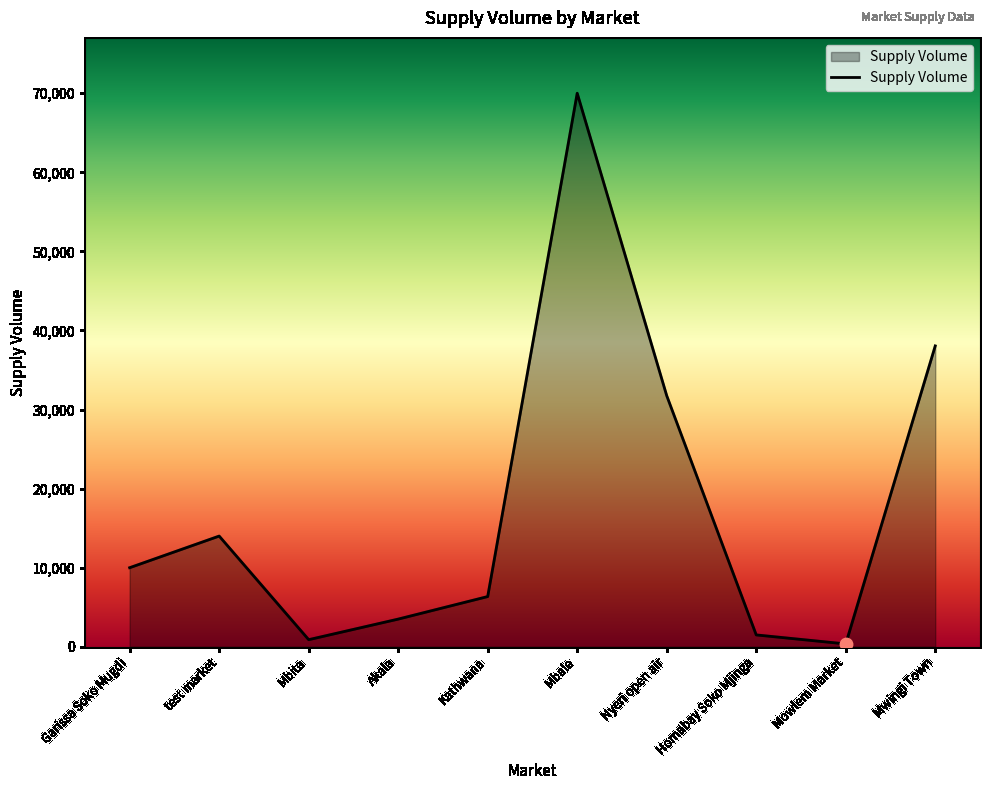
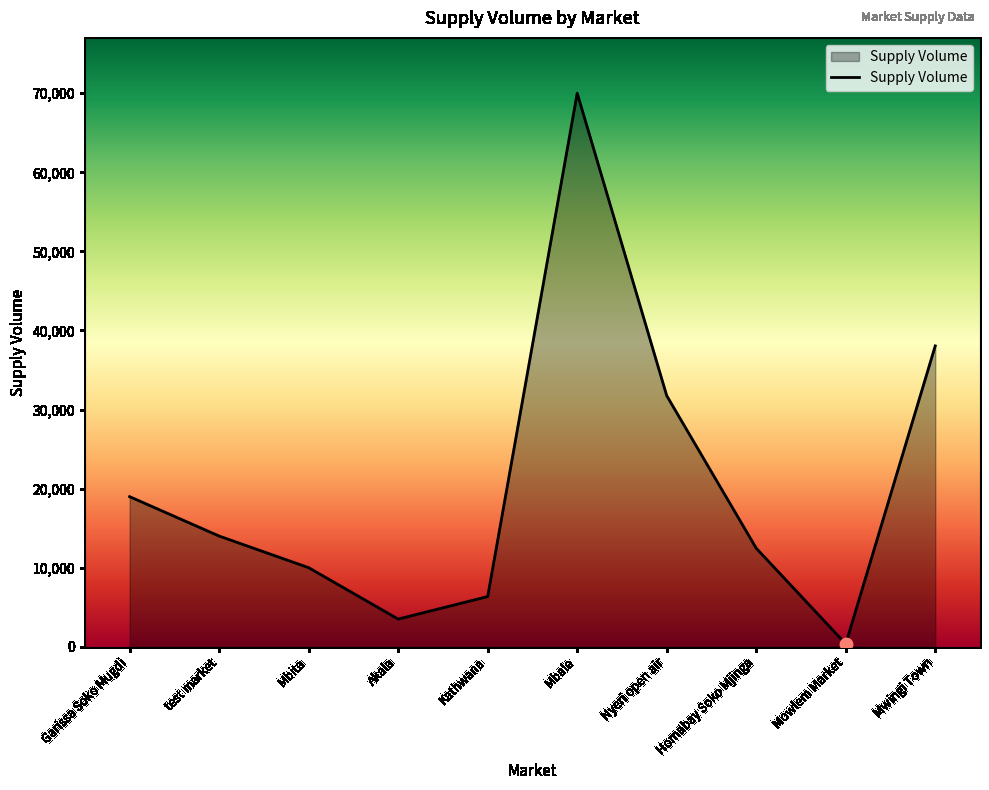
Supply Volume, Garissa Soko Mugdi: 10,000 -> 19,000
Supply Volume, Mbita: 1,000 -> 10,000
Supply Volume, Homabay Soko Mjinga: 2,000 -> 12,000
